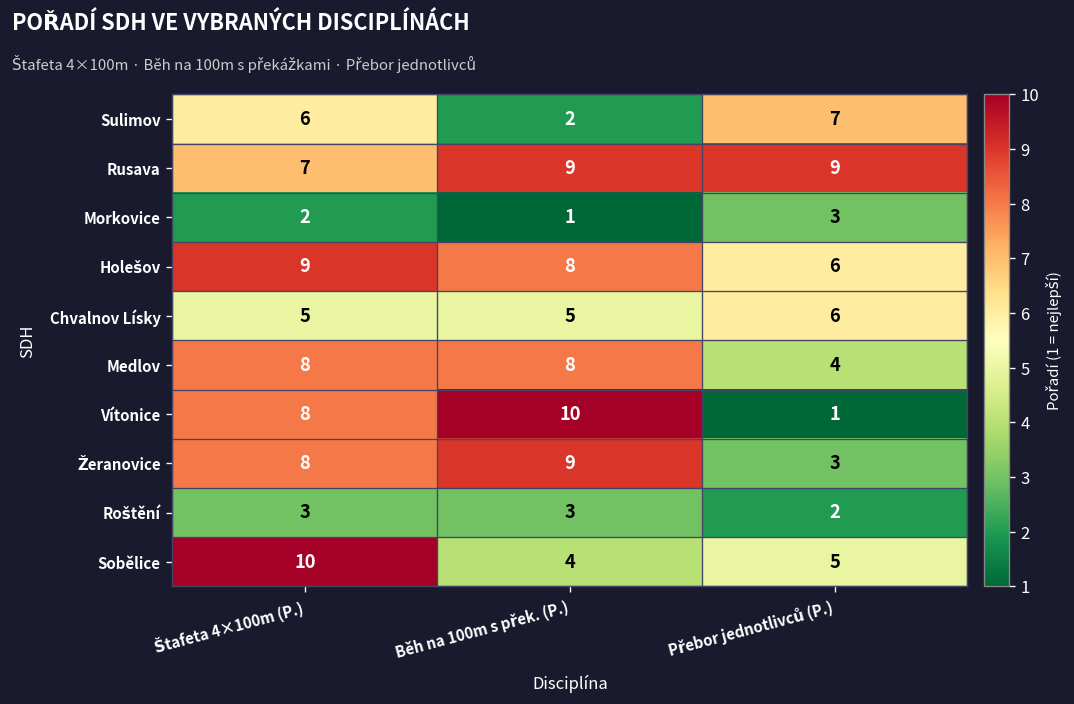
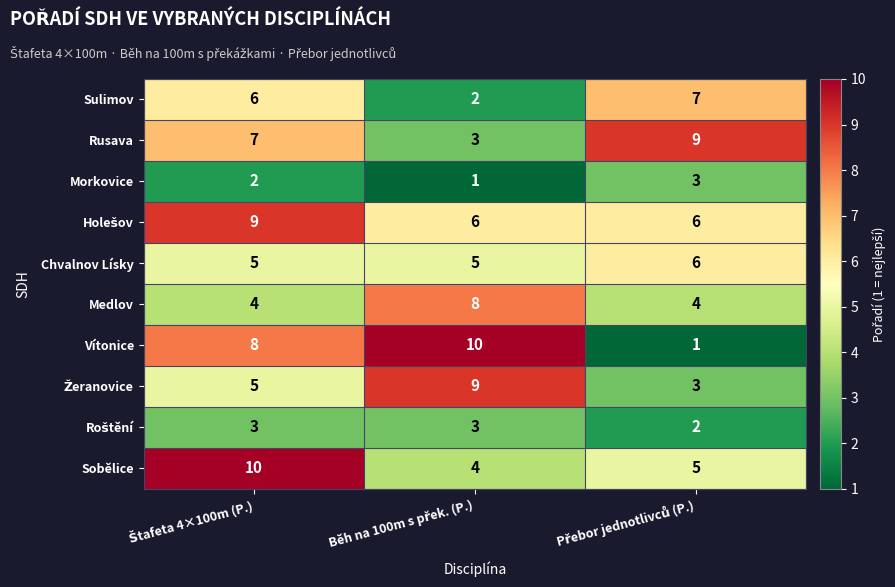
Rusava, Běh na 100m s přek. (P.): 9 -> 3
Holešov, Běh na 100m s přek. (P.): 8 -> 6
Medlov, Štafeta 4×100m (P.): 8 -> 4
Žeranovice, Štafeta 4×100m (P.): 8 -> 5
